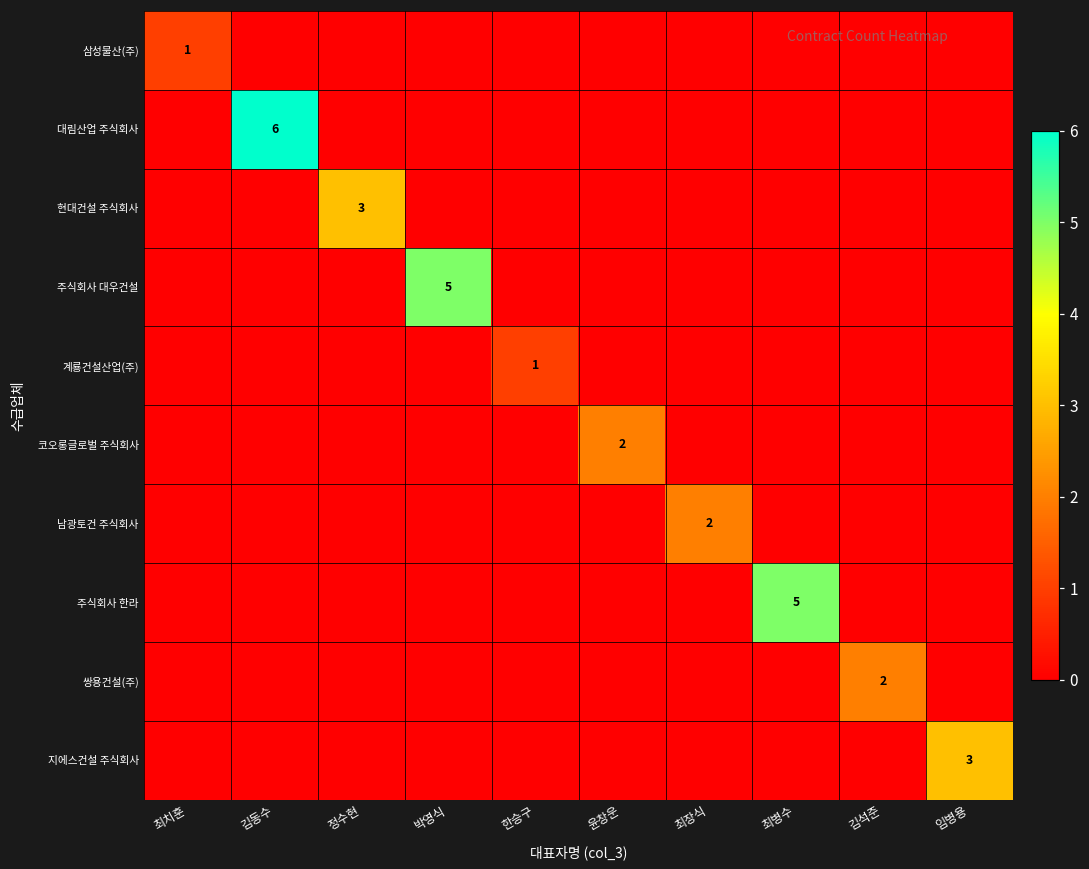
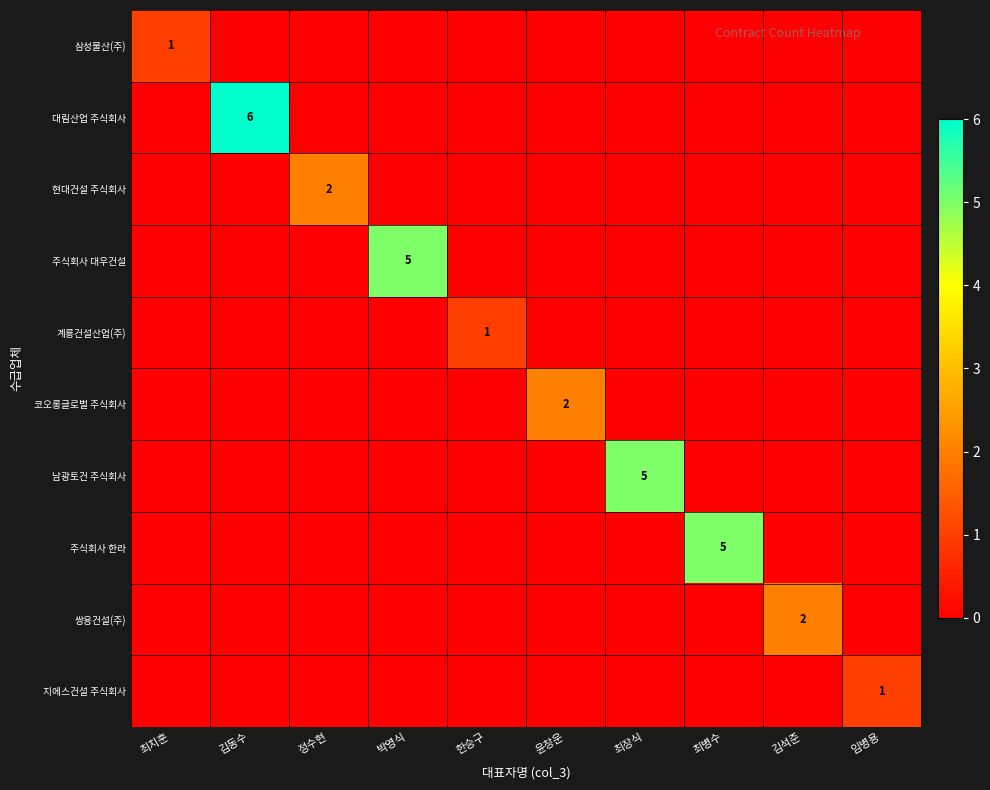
현대건설 주식회사, 정수현: 3 -> 2
남광토건 주식회사, 최장식: 2 -> 5
지에스건설 주식회사, 임병용: 3 -> 1
